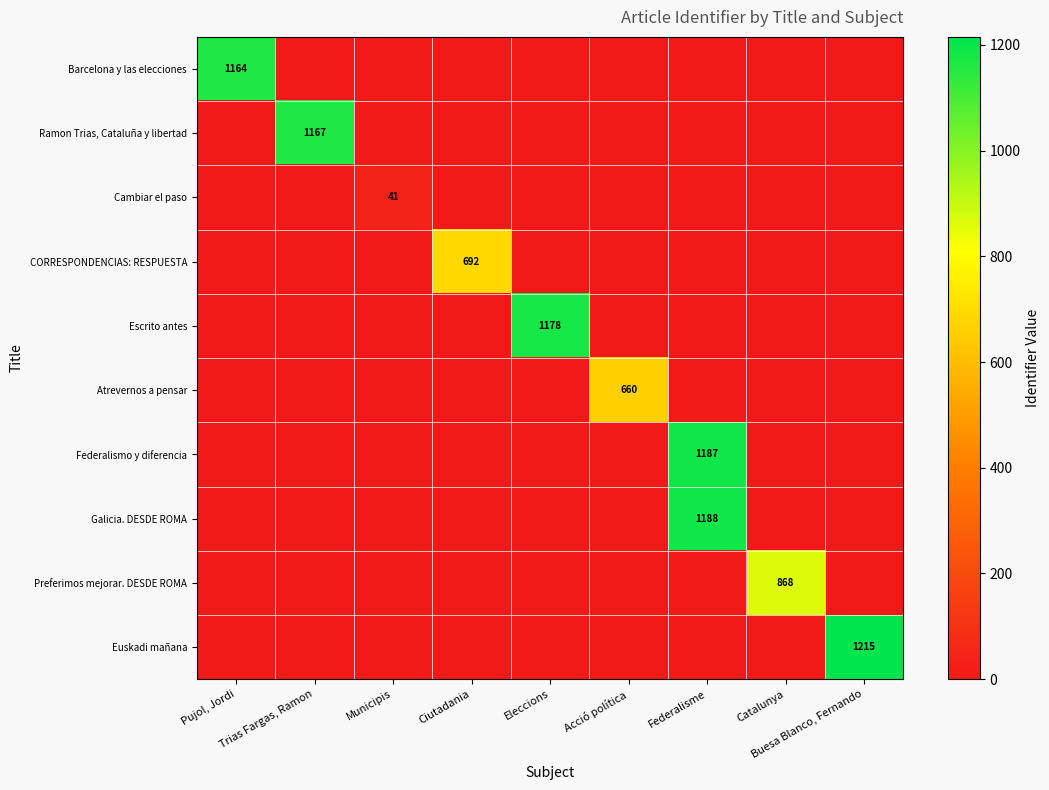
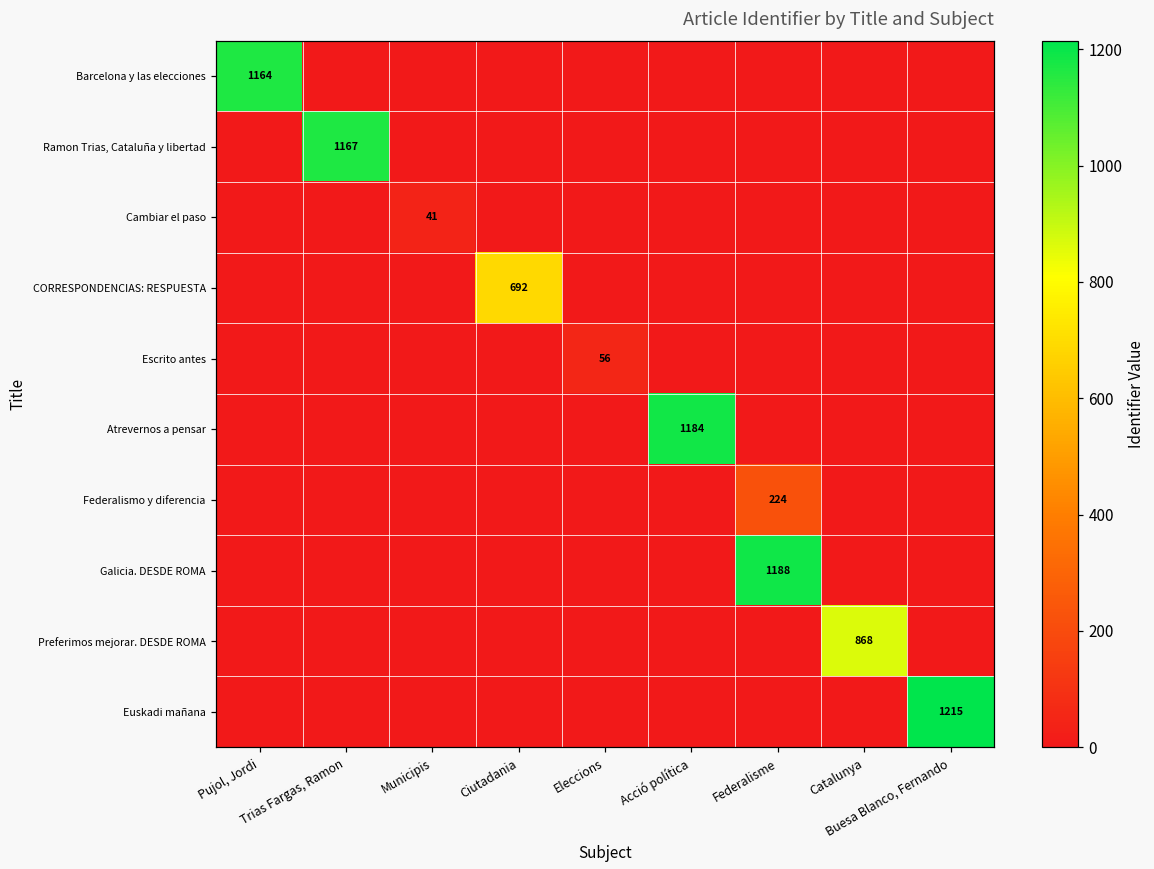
Escrito antes, Eleccions: 1178 -> 56
Atrevernos a pensar, Acció política: 660 -> 1184
Federalismo y diferencia, Federalisme: 1187 -> 224
